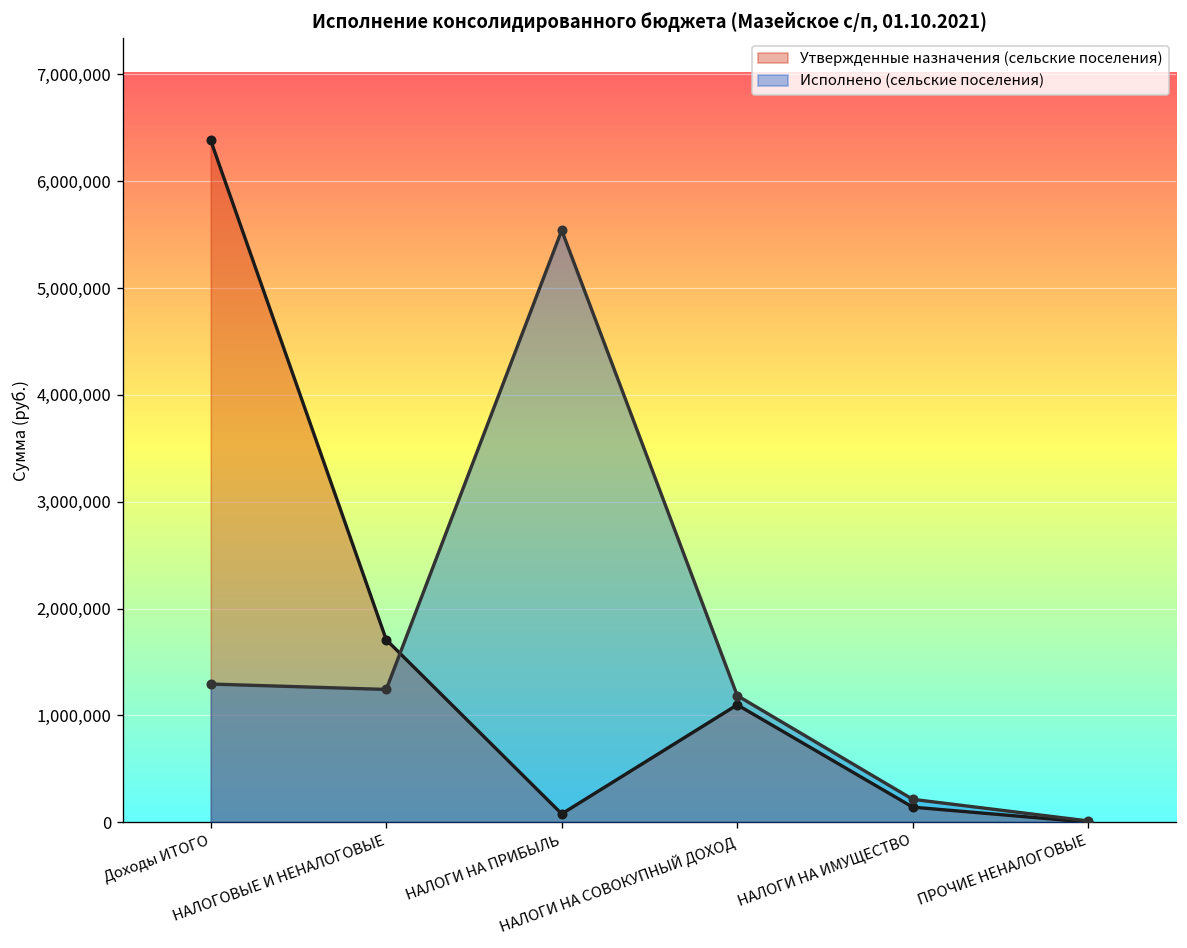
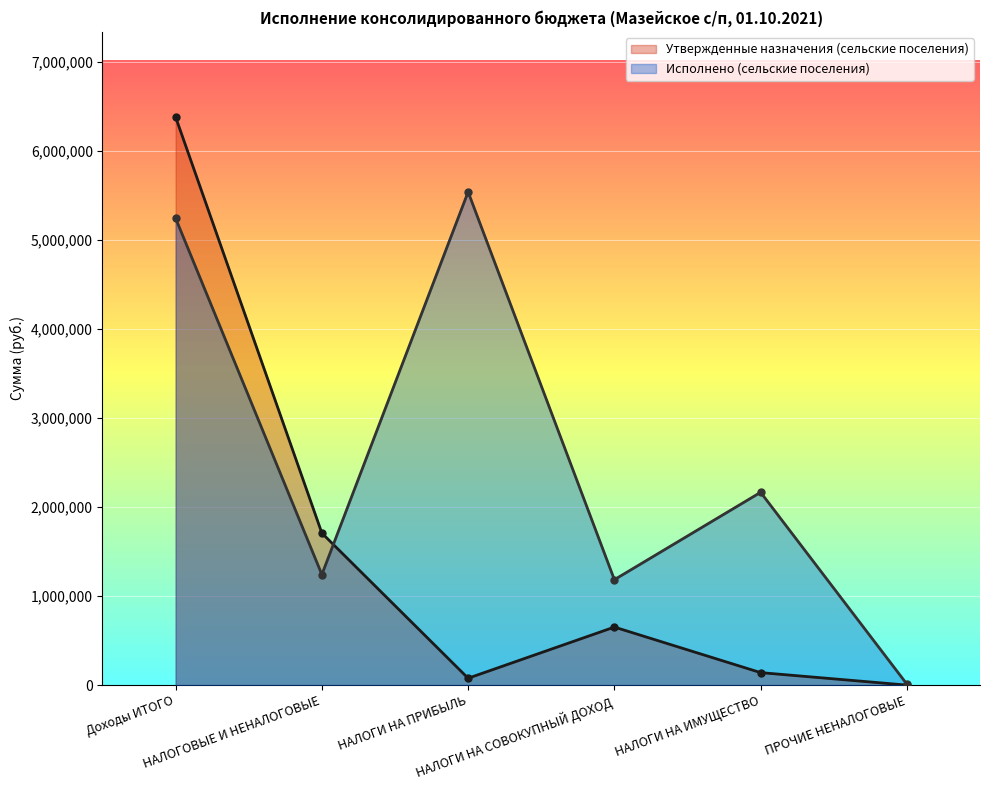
Исполнено (сельские поселения), Доходы ИТОГО: 1,300,000 -> 5,200,000
Утвержденные назначения (сельские поселения), НАЛОГИ НА СОВОКУПНЫЙ ДОХОД: 1,100,000 -> 700,000
Исполнено (сельские поселения), НАЛОГИ НА ИМУЩЕСТВО: 200,000 -> 2,200,000
